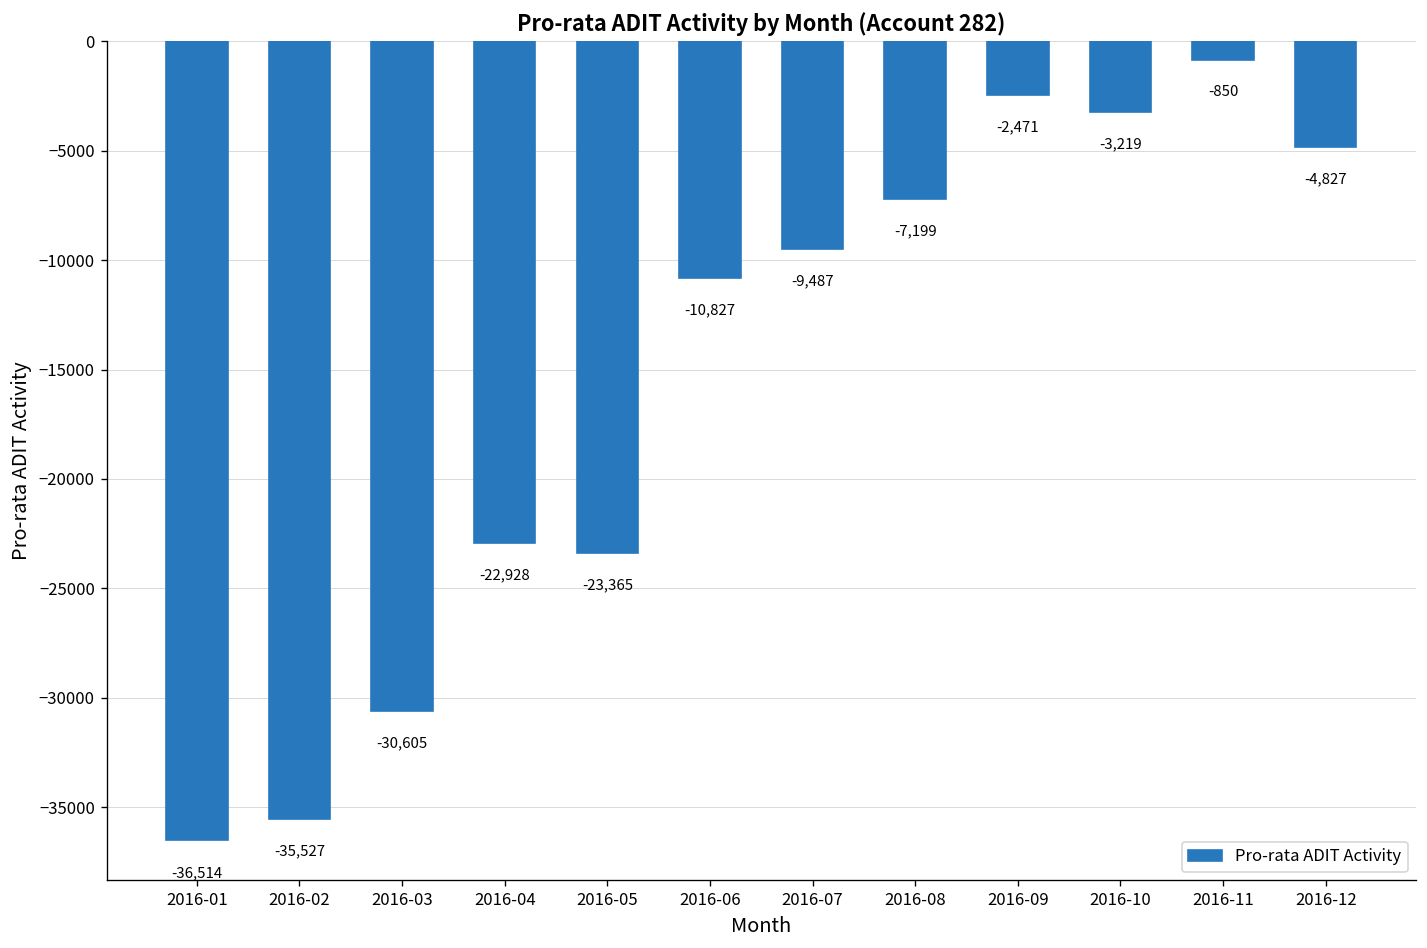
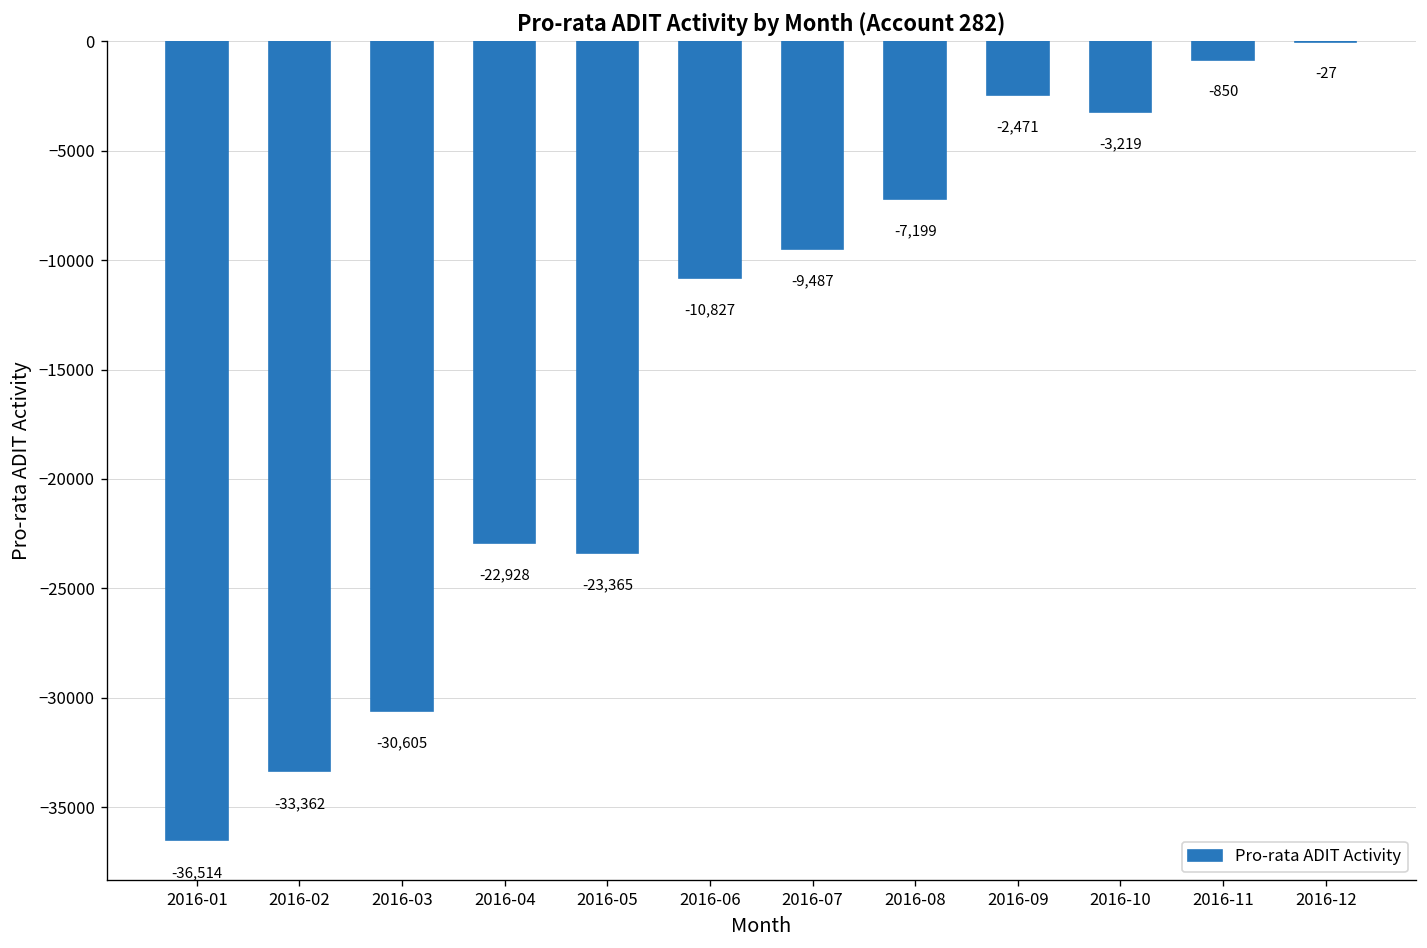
2016-02: -35,527 -> -33,362
2016-12: -4,827 -> -27
